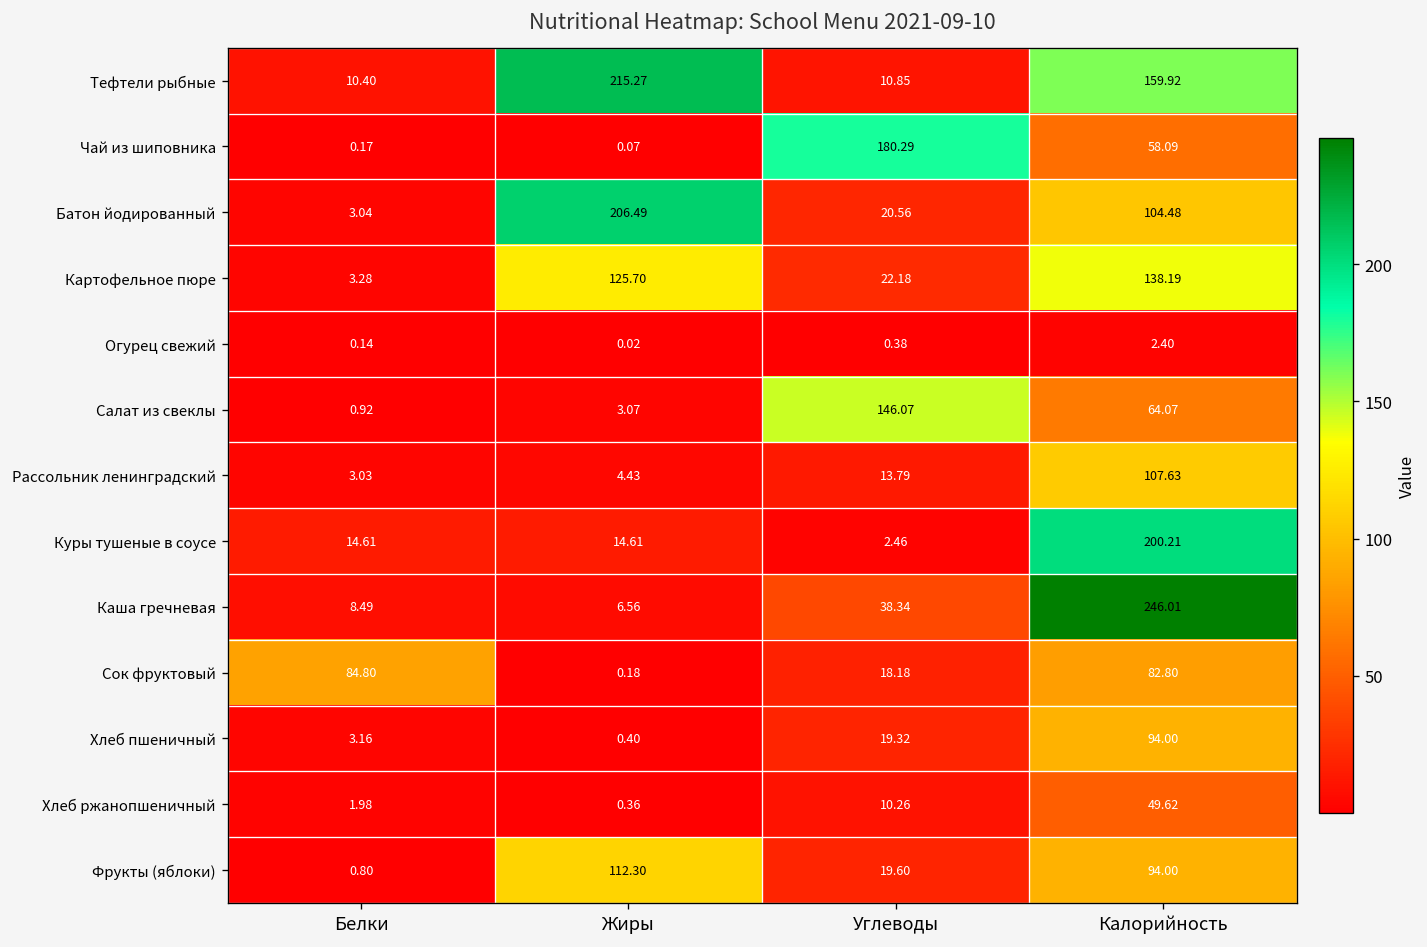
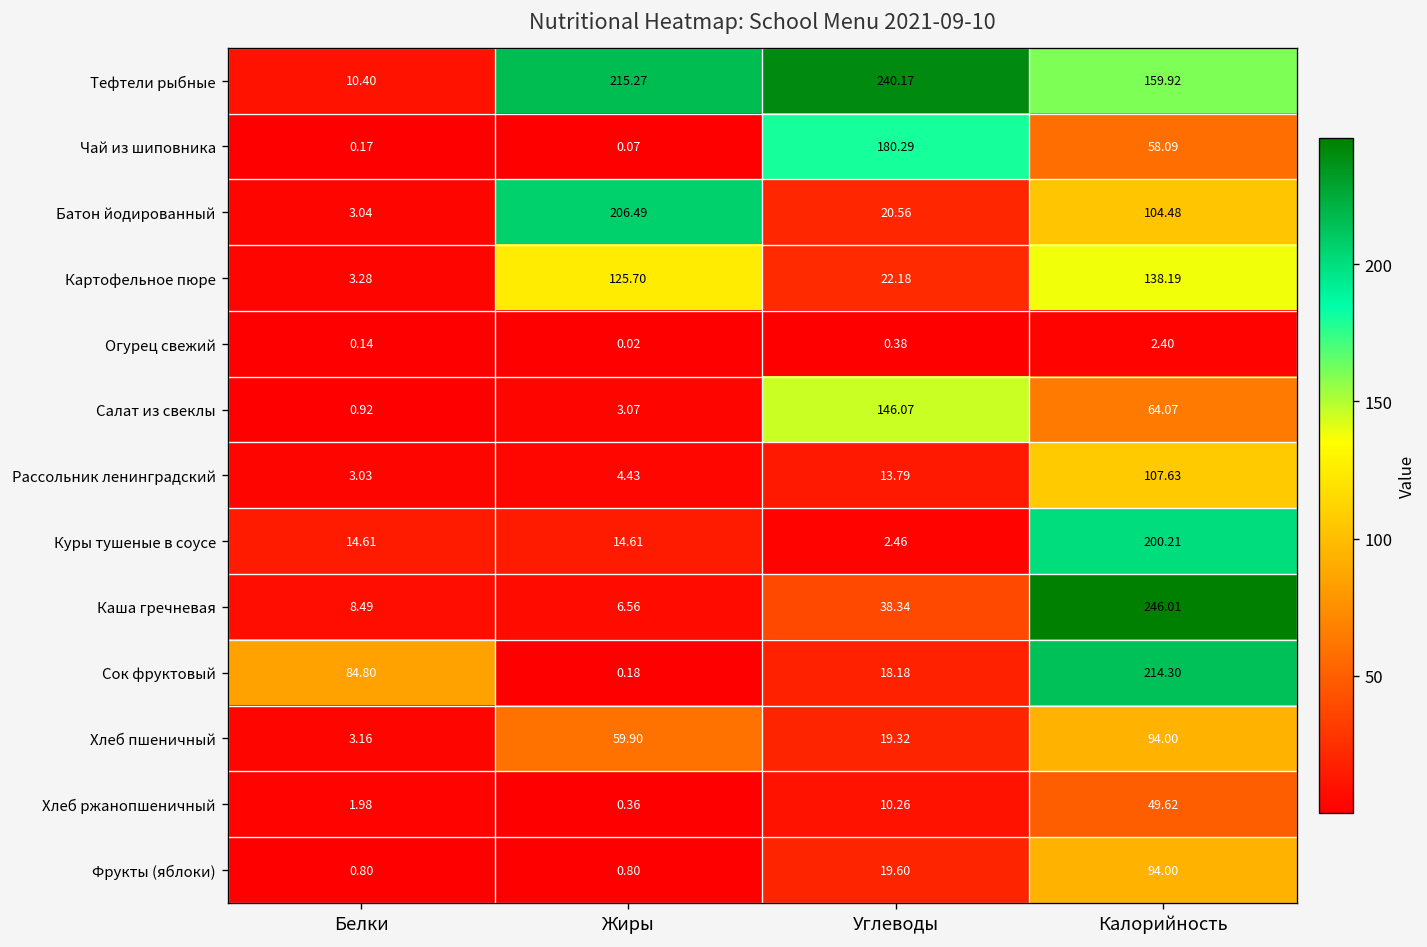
Тефтели рыбные, Углеводы: 10.85 -> 240.17
Сок фруктовый, Калорийность: 82.80 -> 214.30
Хлеб пшеничный, Жиры: 0.40 -> 59.90
Фрукты (яблоки), Жиры: 112.30 -> 0.80
